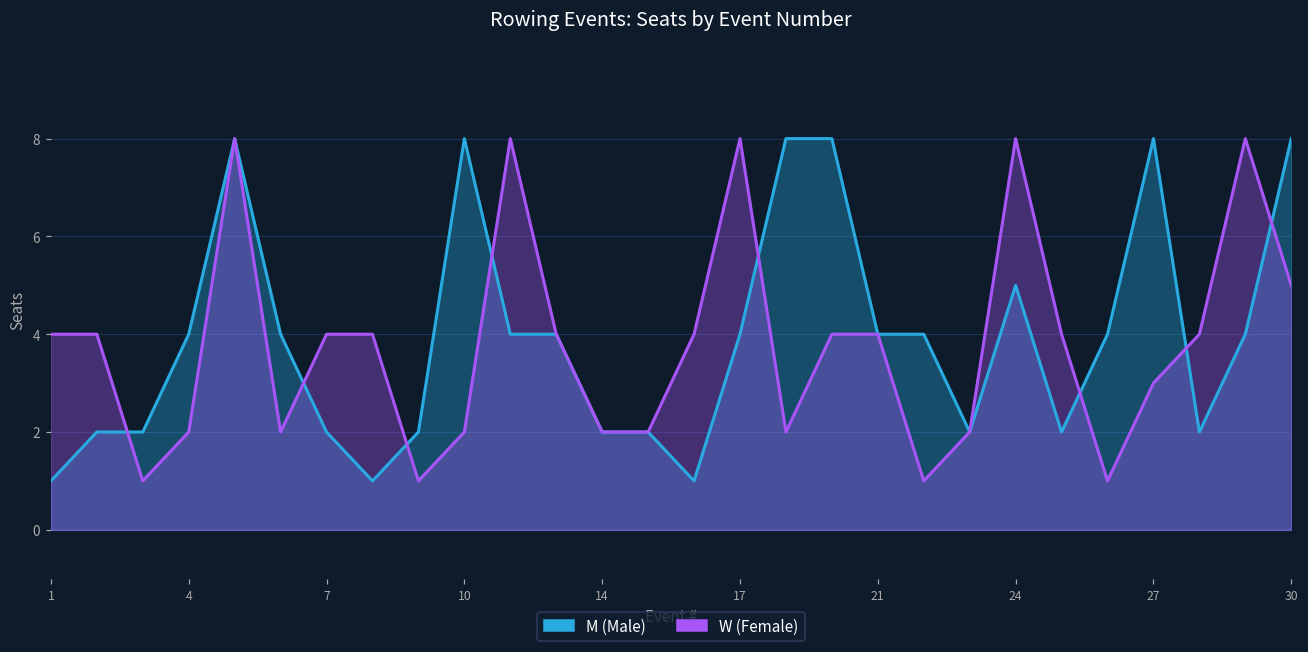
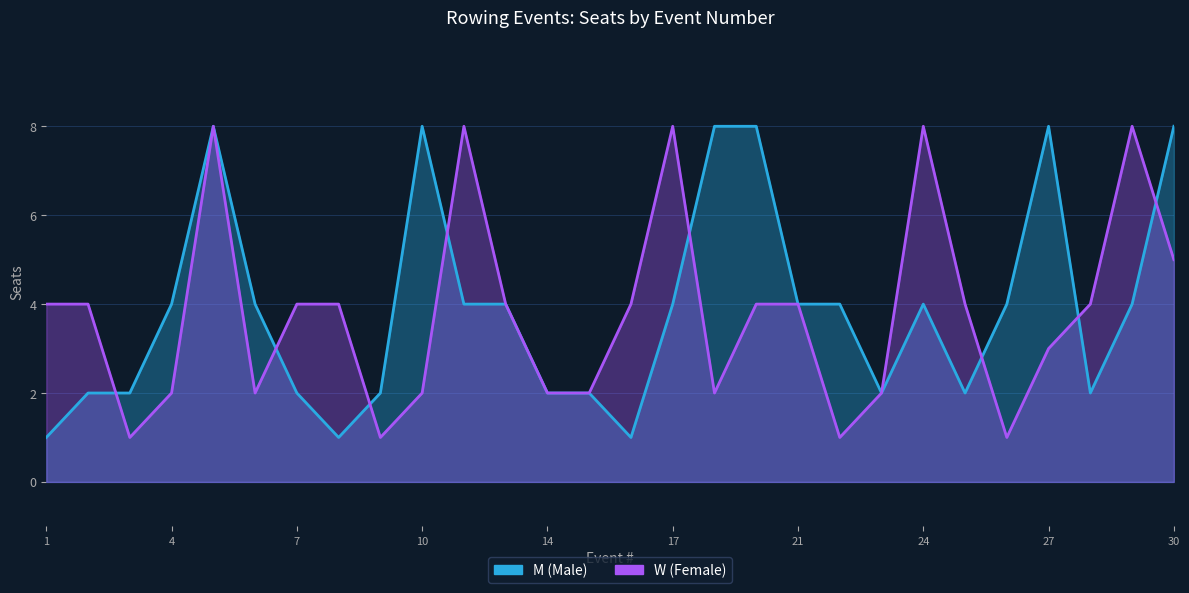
M (Male), 24: 5 -> 4
